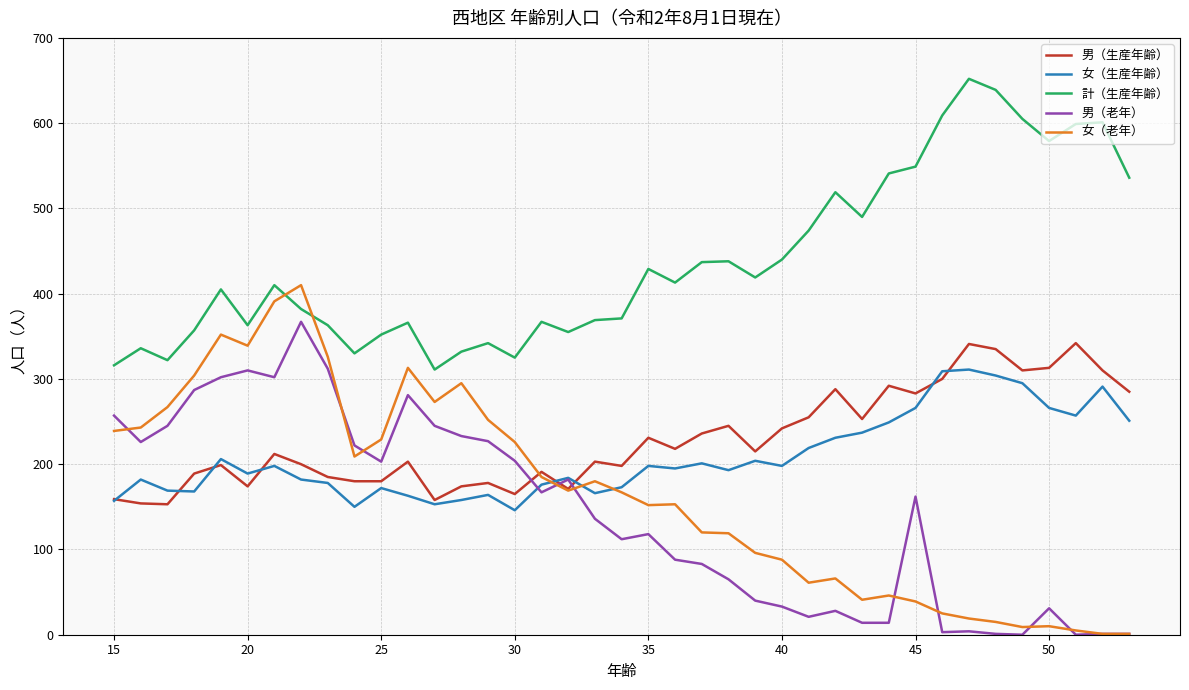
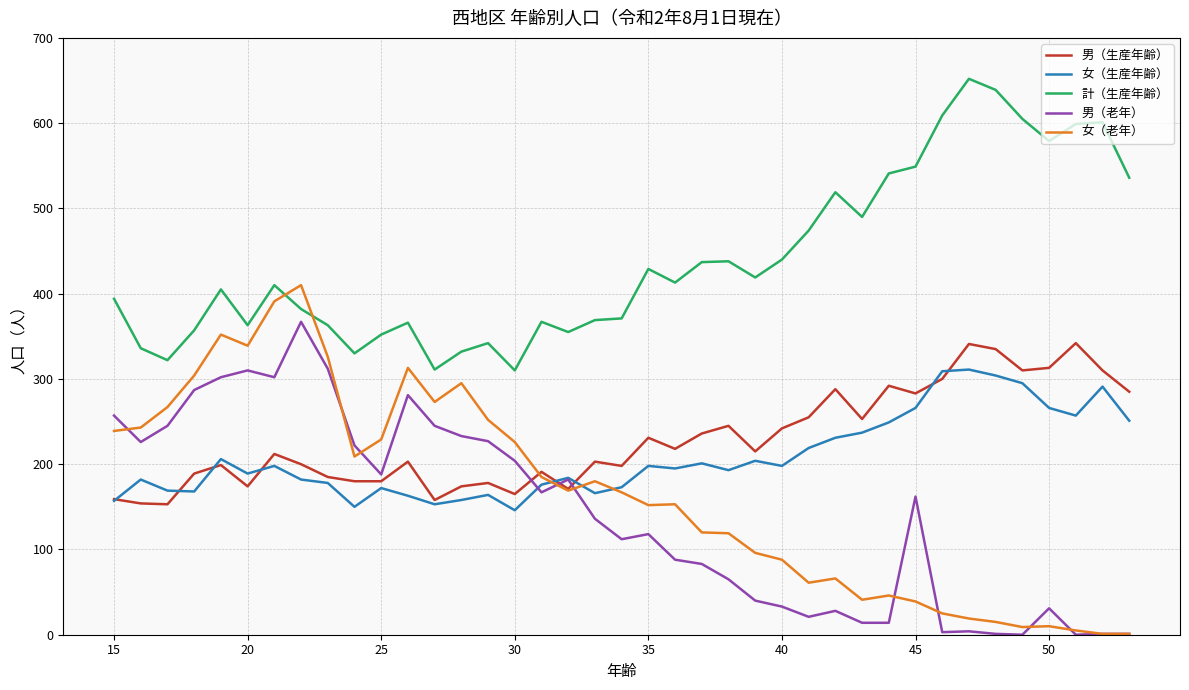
計（生産年齢）, 15: 320 -> 390
男（老年）, 25: 200 -> 190
計（生産年齢）, 30: 330 -> 310
